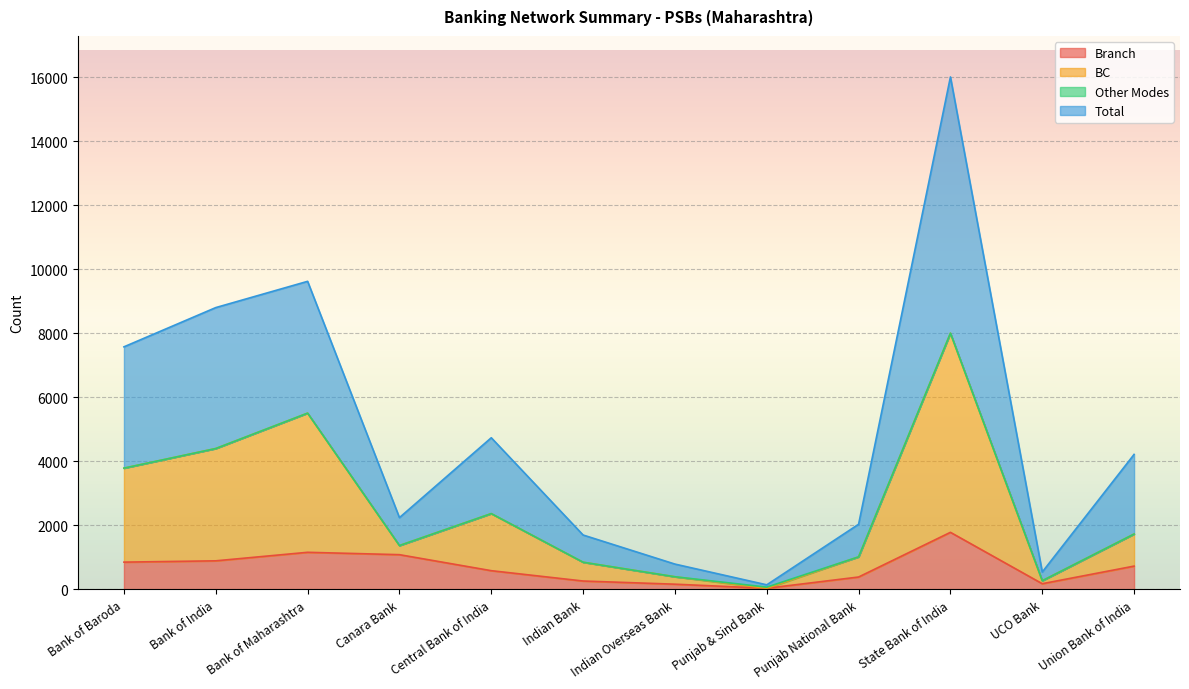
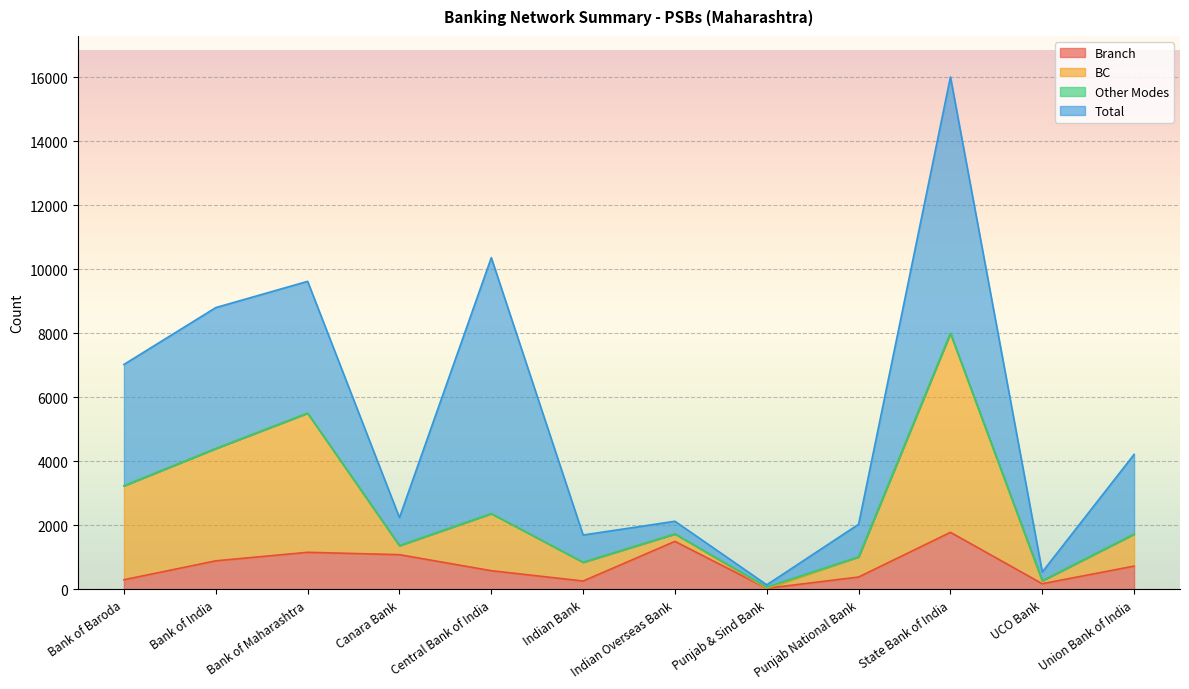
Branch, Bank of Baroda: 900 -> 300
Total, Central Bank of India: 2400 -> 8000
Branch, Indian Overseas Bank: 200 -> 1500
